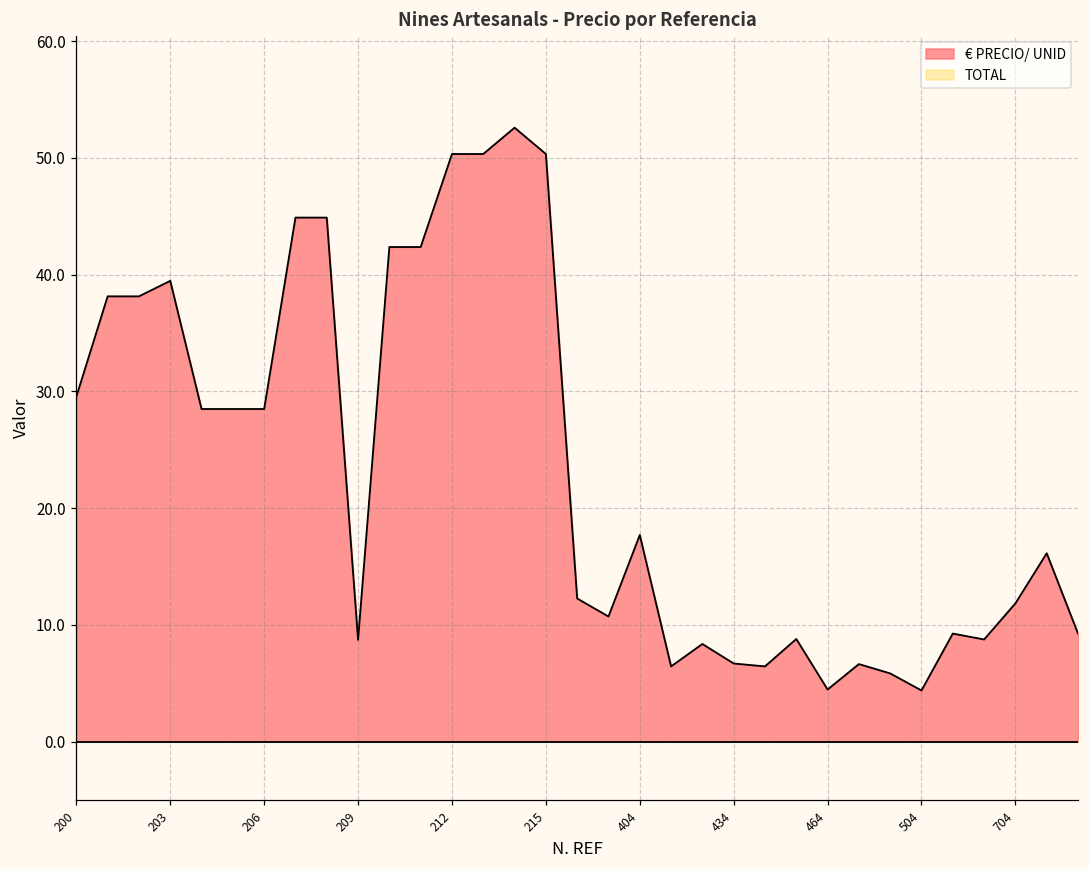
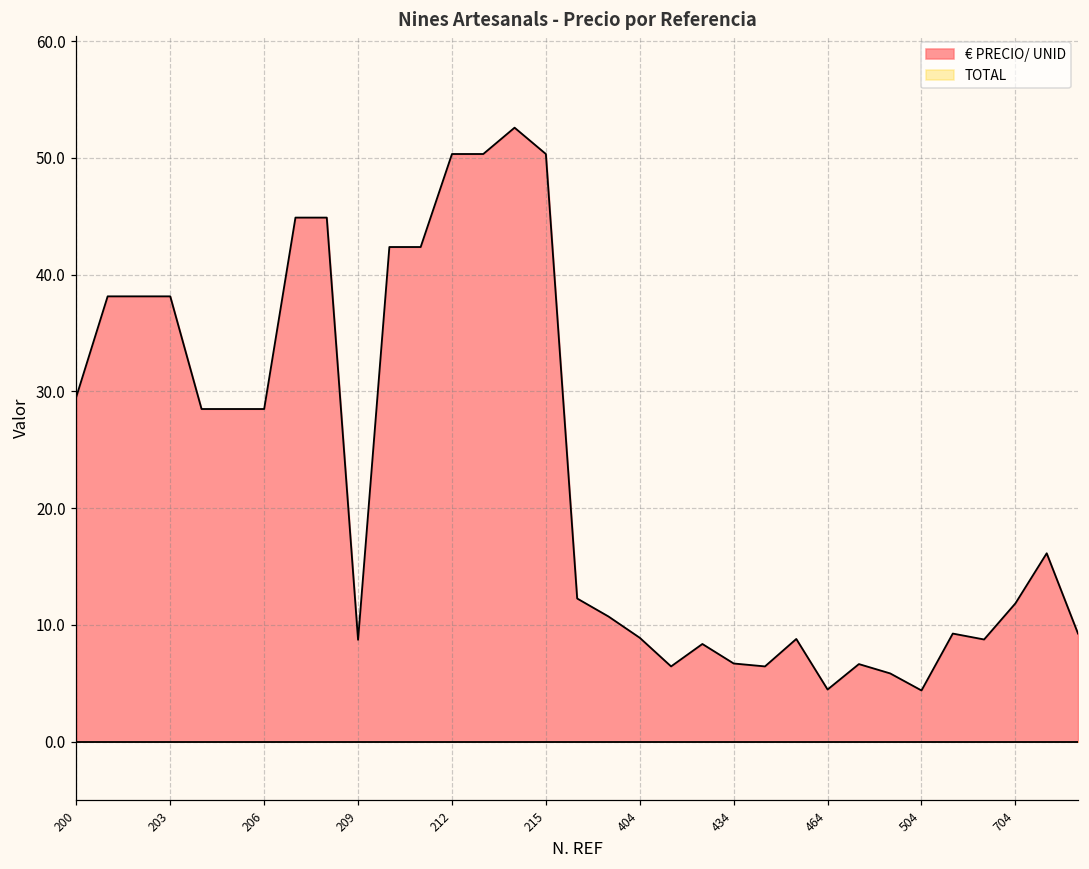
€ PRECIO/ UNID, 203: 39.5 -> 38.1
€ PRECIO/ UNID, 404: 17.7 -> 8.9
